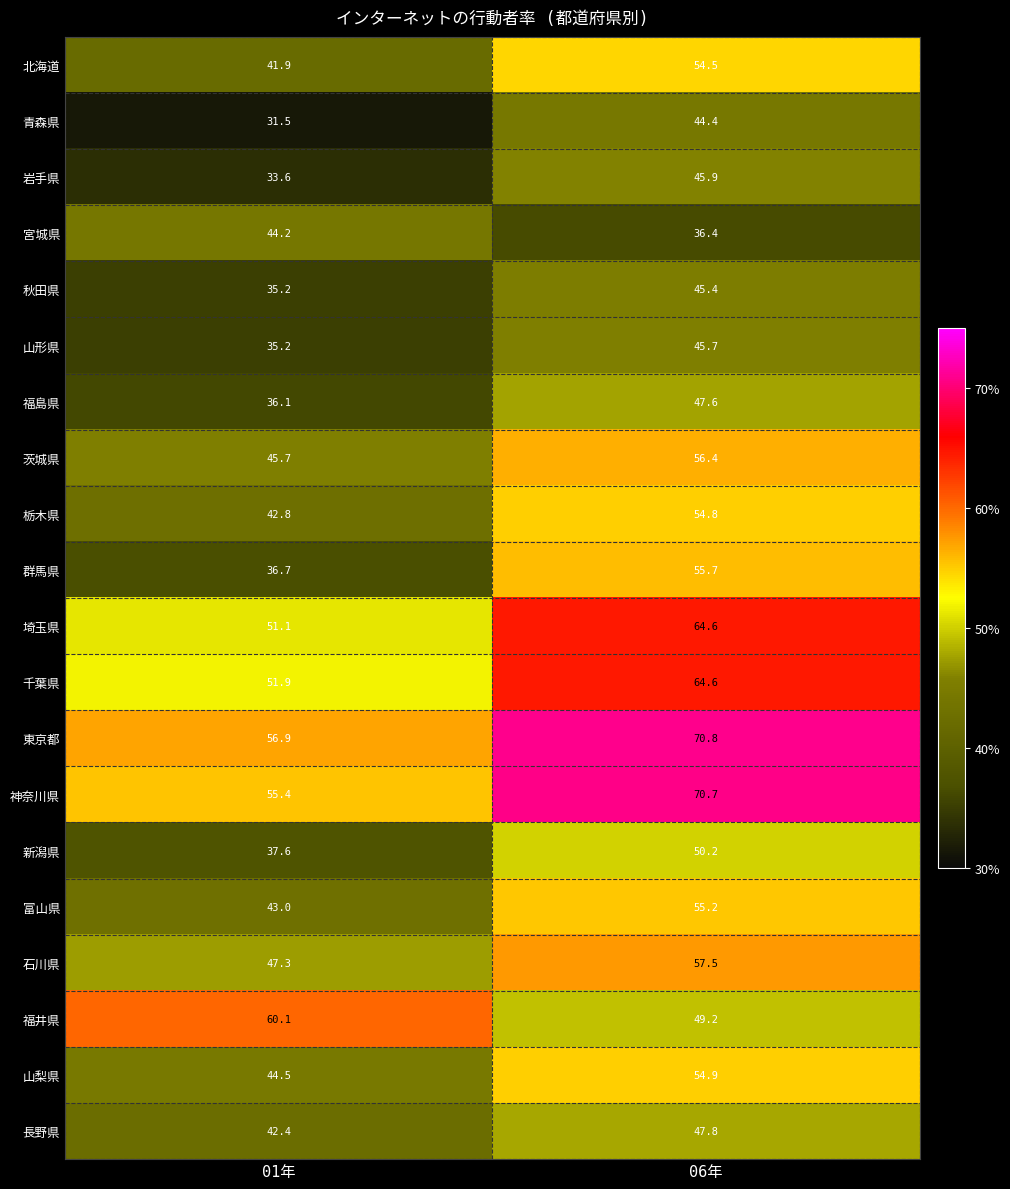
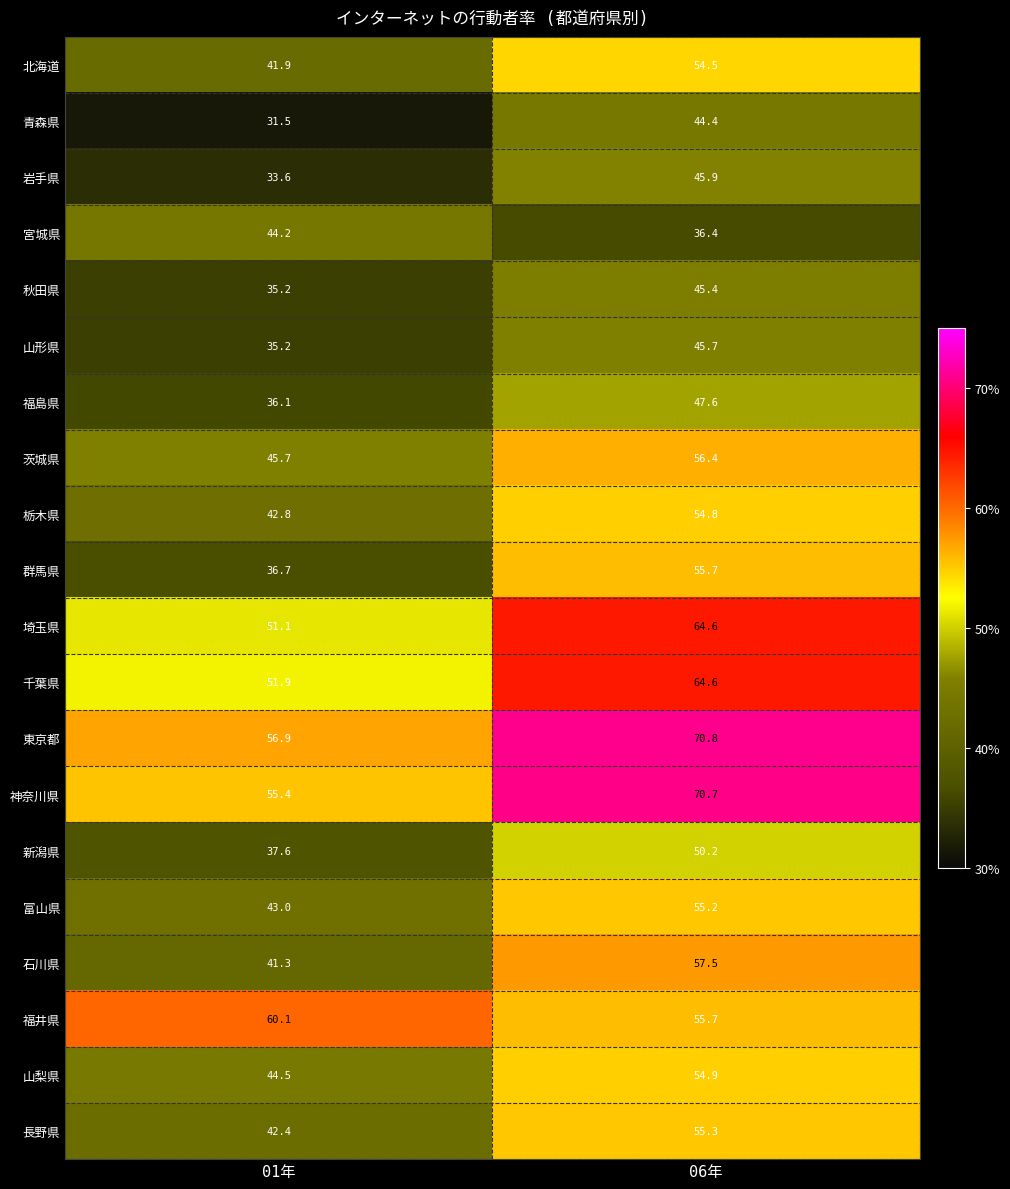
石川県, 01年: 47.3 -> 41.3
福井県, 06年: 49.2 -> 55.7
長野県, 06年: 47.8 -> 55.3
